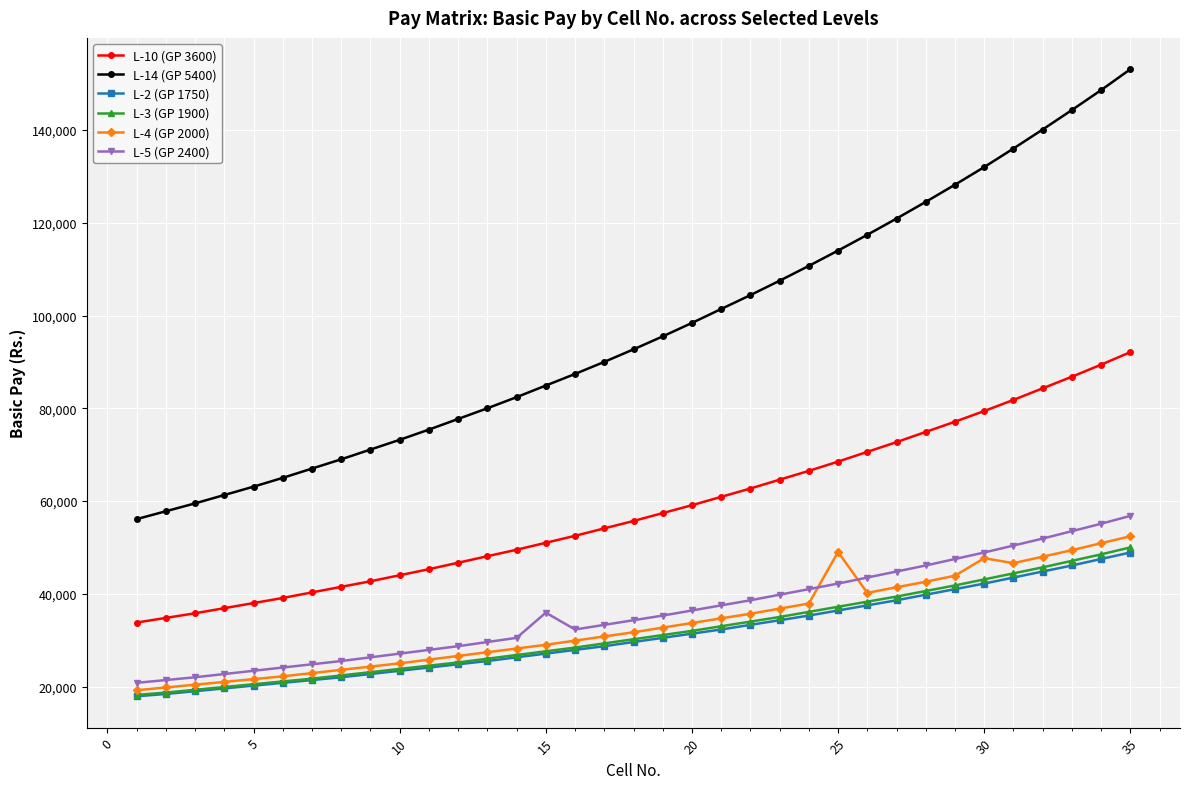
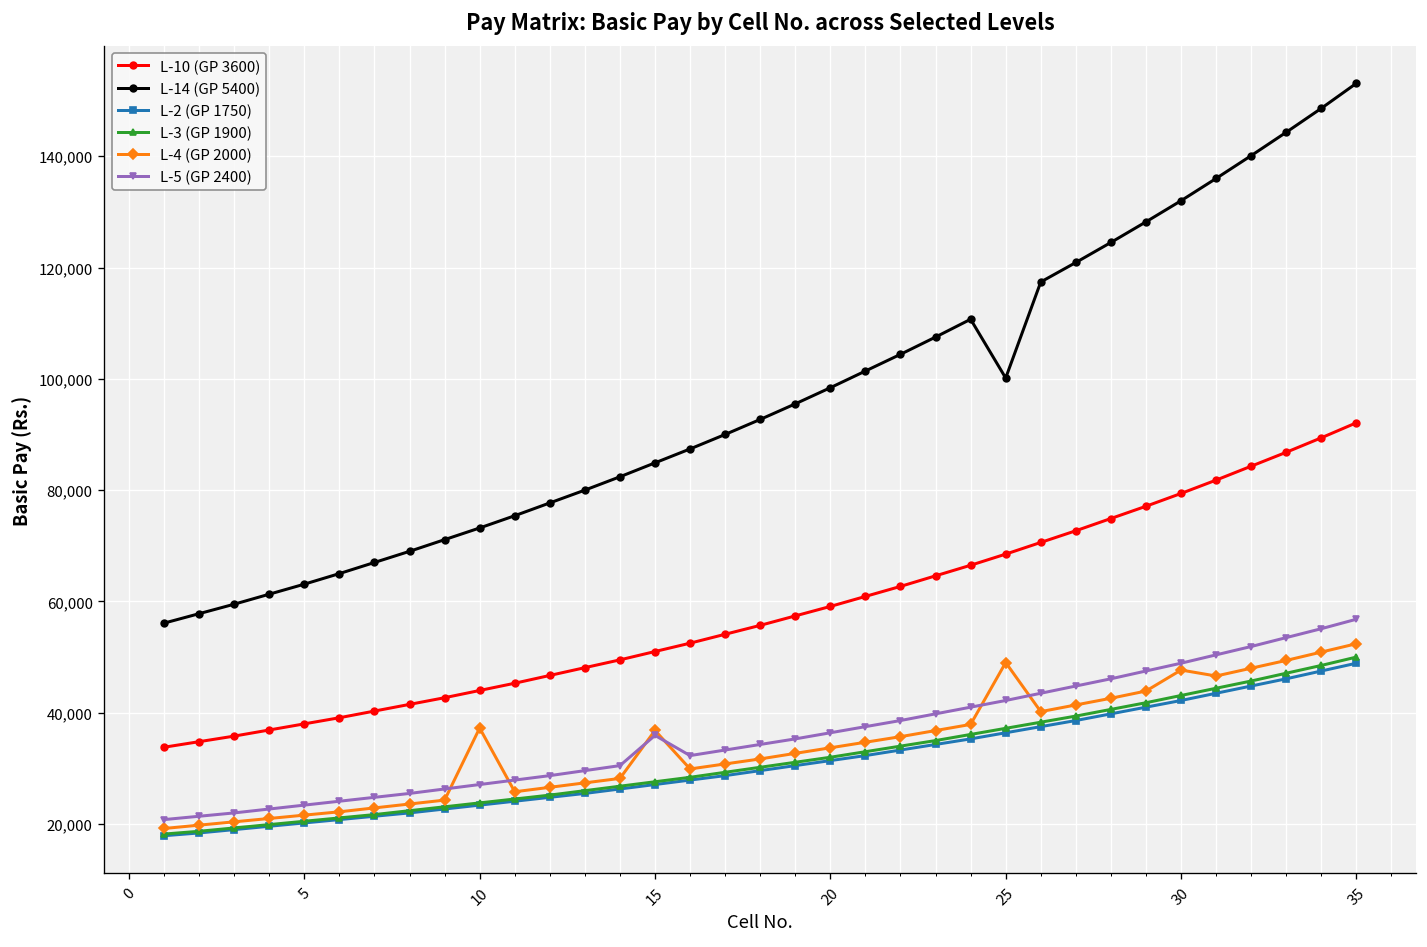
L-4 (GP 2000), 10: 25,000 -> 37,000
L-4 (GP 2000), 15: 29,000 -> 37,000
L-14 (GP 5400), 25: 114,000 -> 100,000
